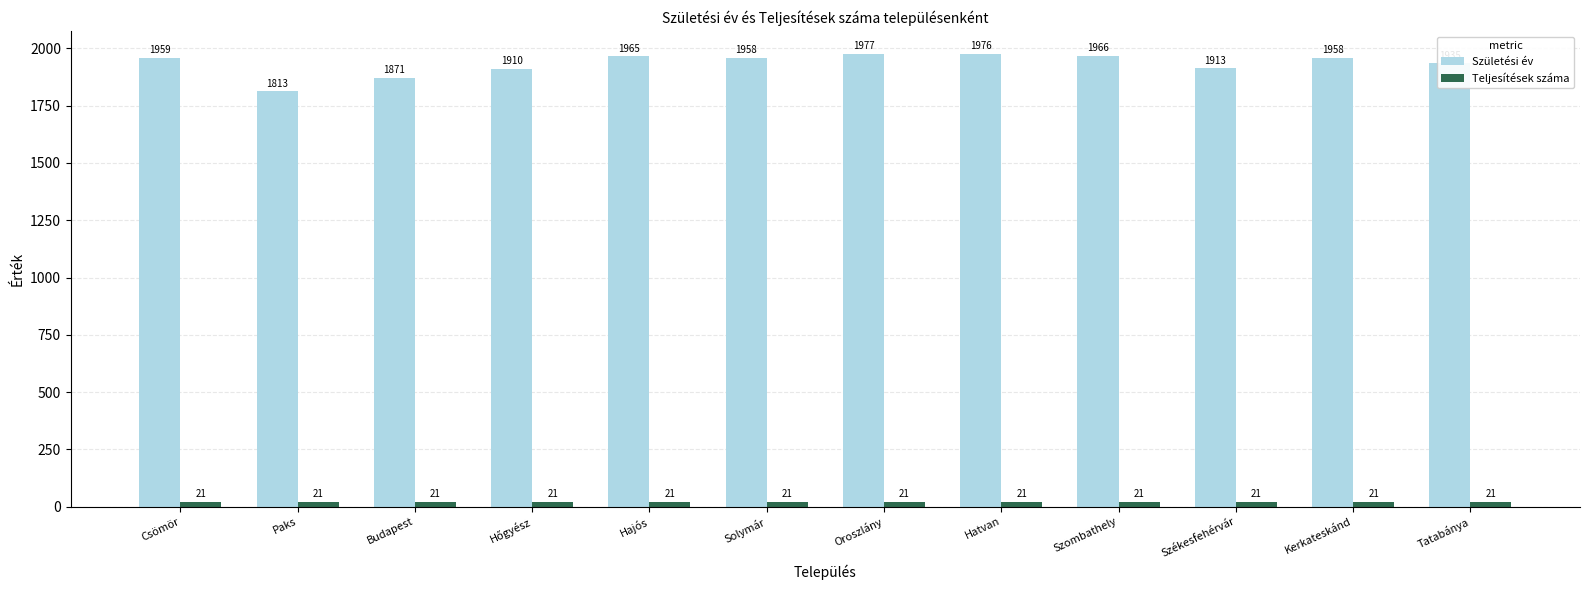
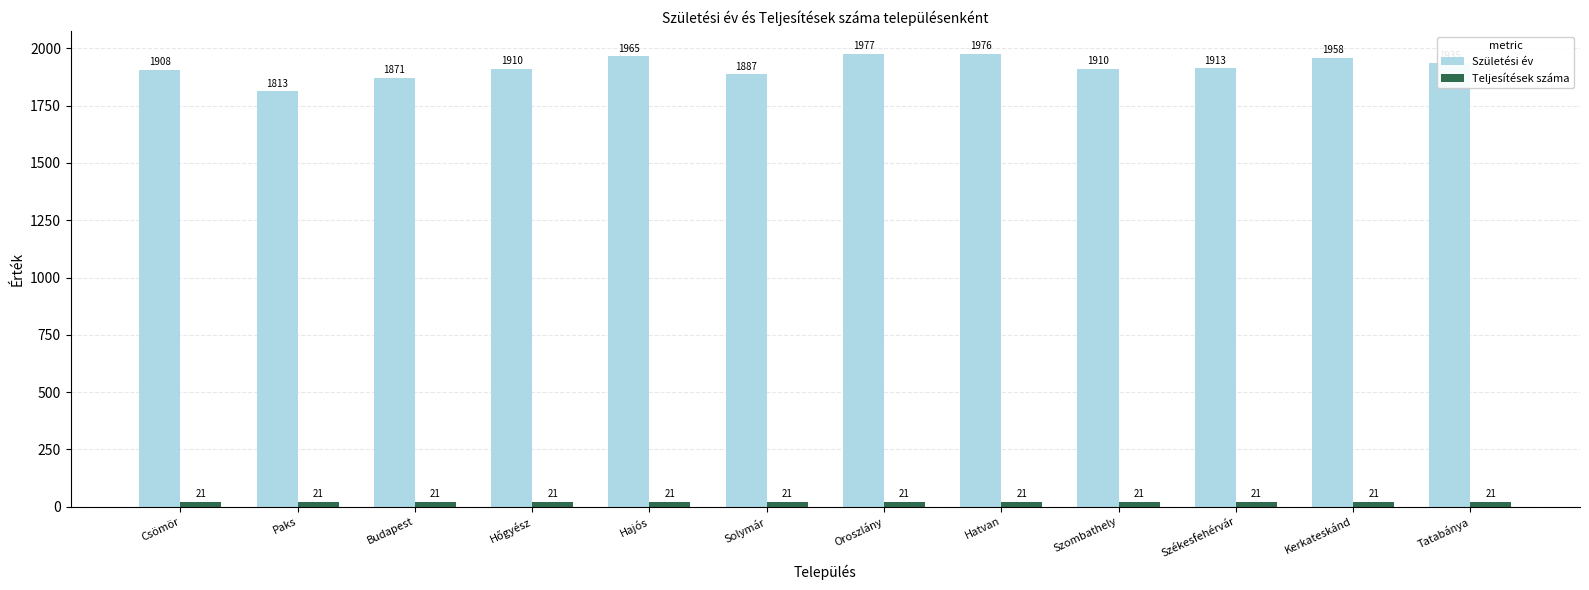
Születési év, Csömör: 1959 -> 1908
Születési év, Solymár: 1958 -> 1887
Születési év, Szombathely: 1966 -> 1910
